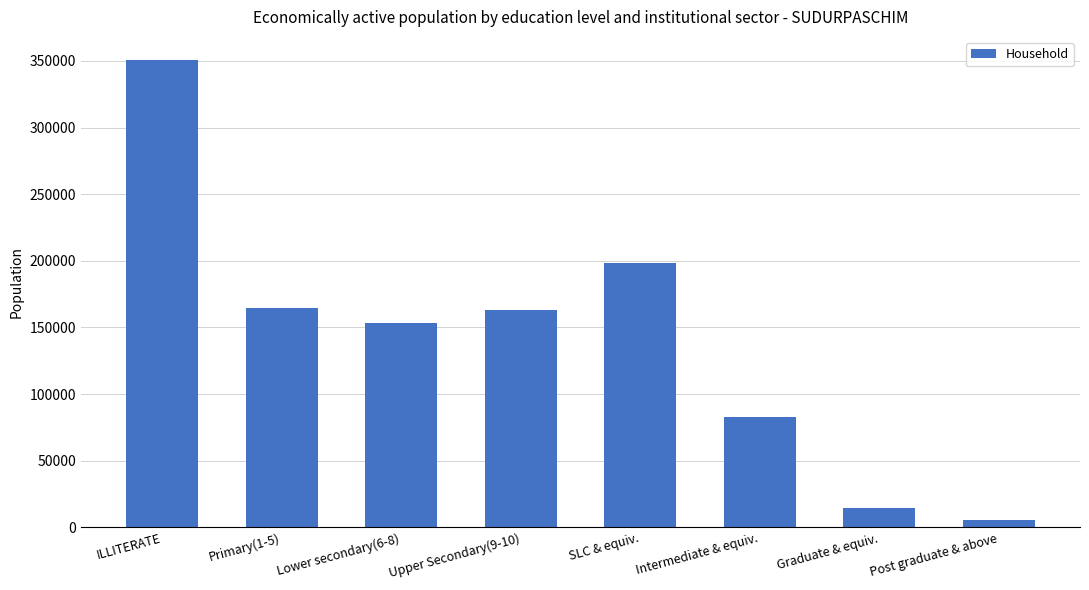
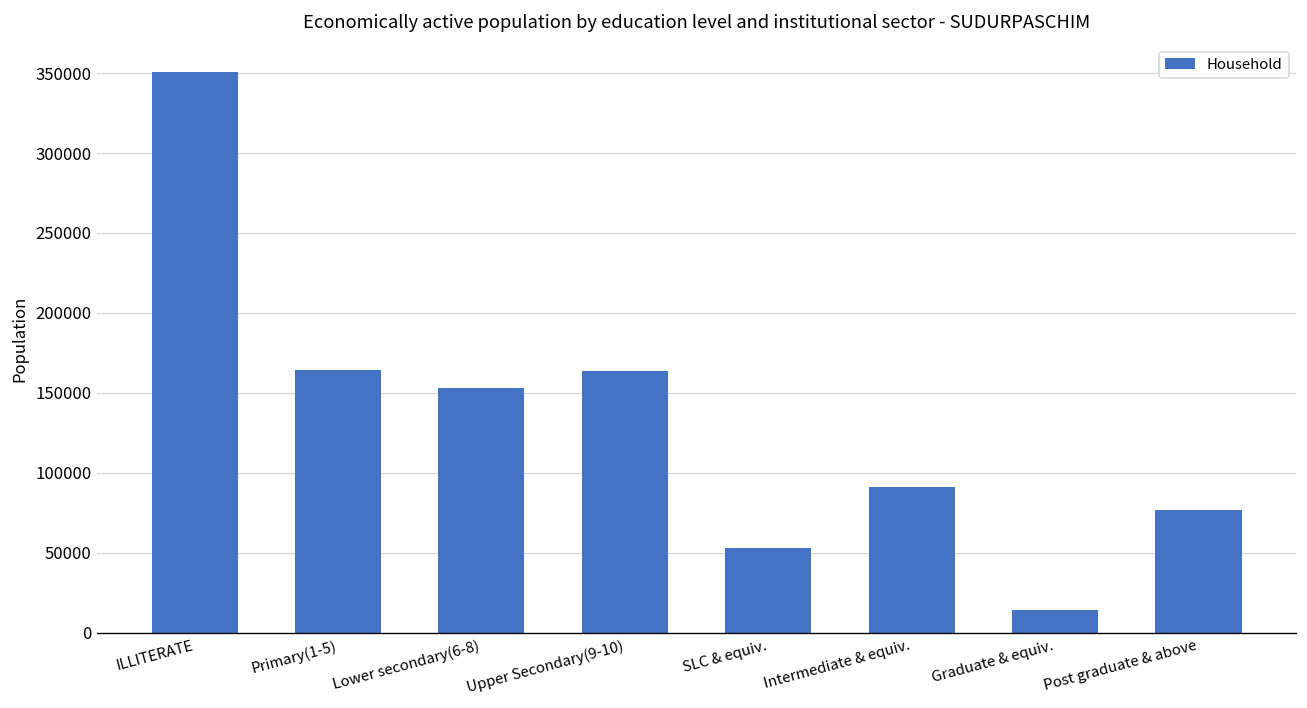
SLC & equiv.: 199000 -> 53000
Intermediate & equiv.: 83000 -> 91000
Post graduate & above: 5000 -> 77000
